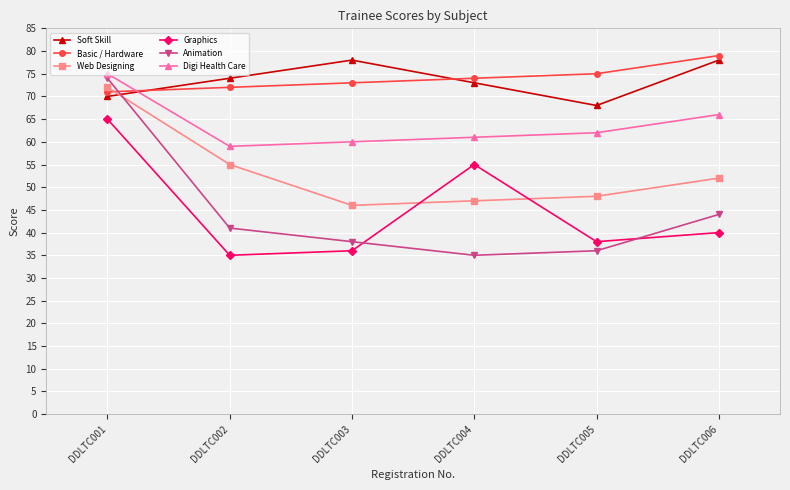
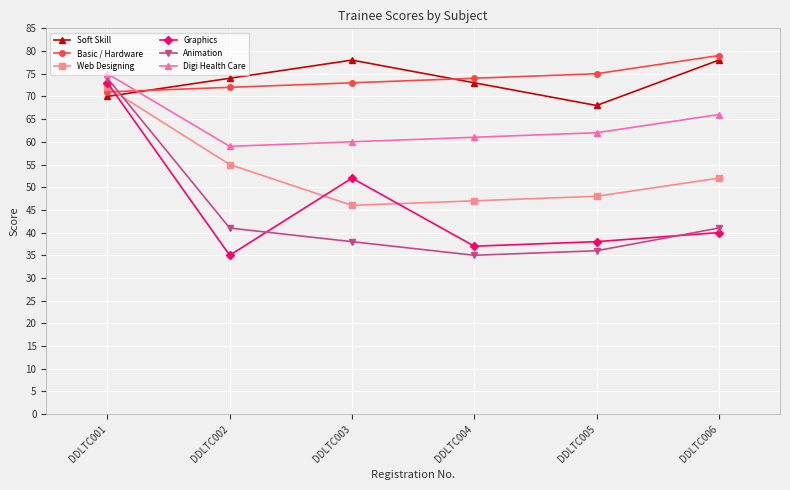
Graphics, DDLTC001: 65 -> 73
Graphics, DDLTC003: 36 -> 52
Graphics, DDLTC004: 55 -> 37
Animation, DDLTC006: 44 -> 41
